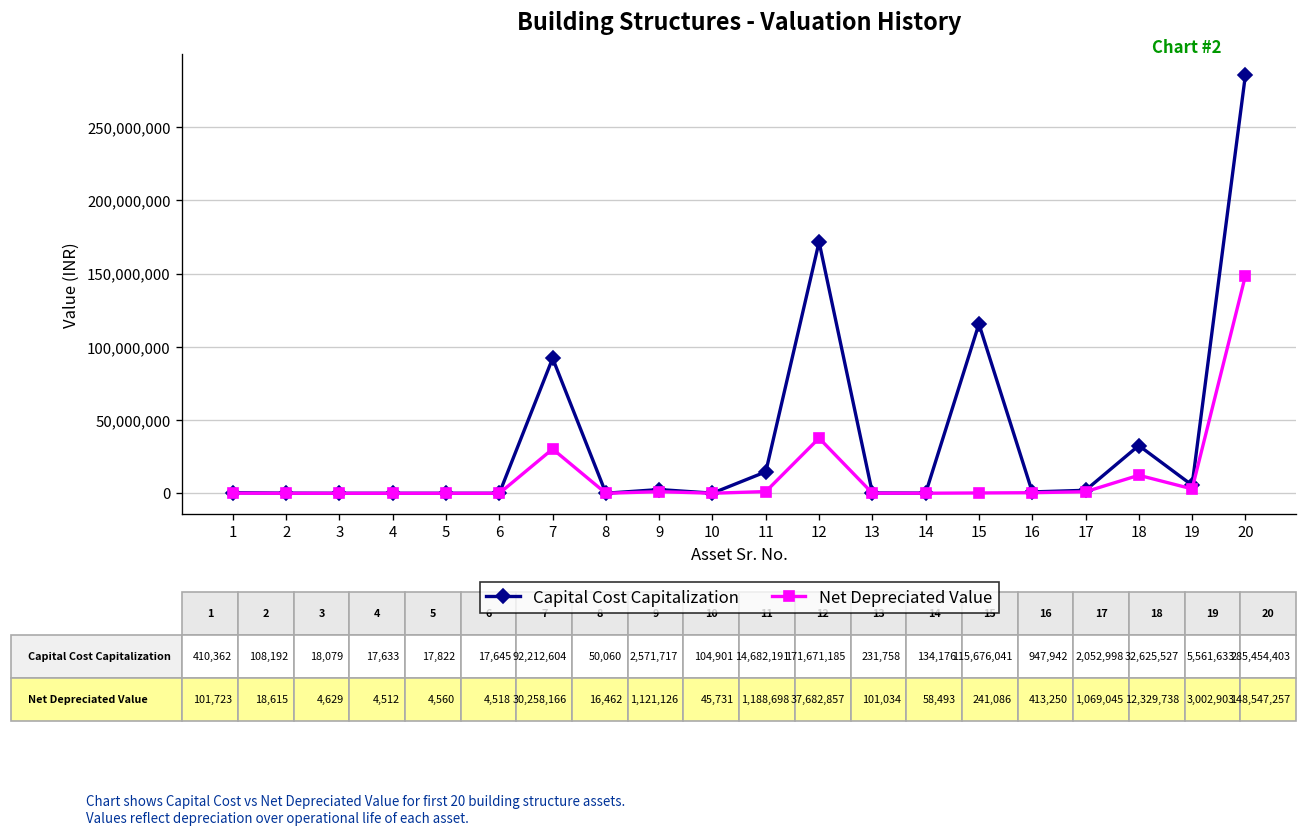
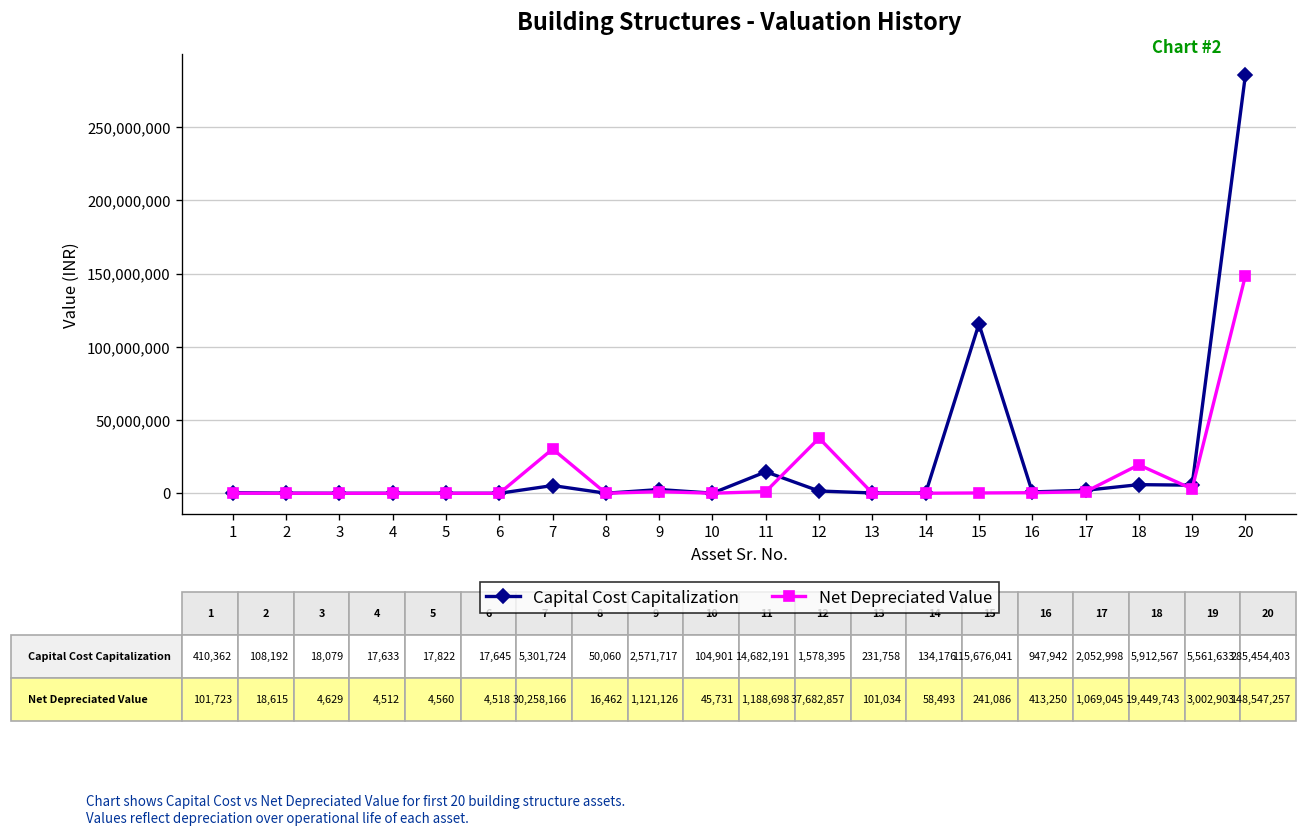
Capital Cost Capitalization, 7: 92,212,604 -> 5,301,724
Capital Cost Capitalization, 12: 171,671,185 -> 1,578,395
Capital Cost Capitalization, 18: 32,625,527 -> 5,912,567
Net Depreciated Value, 18: 12,329,738 -> 19,449,743
